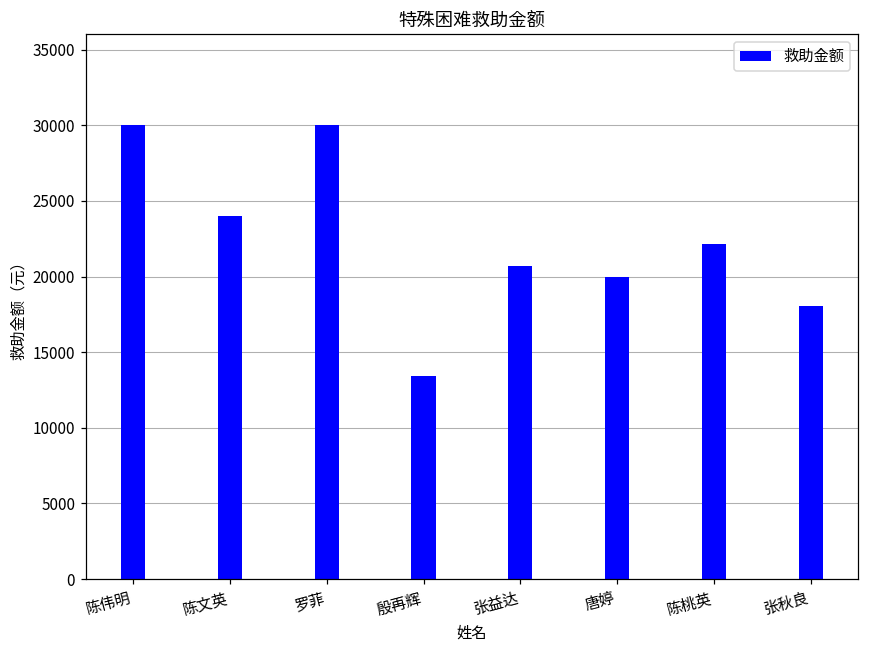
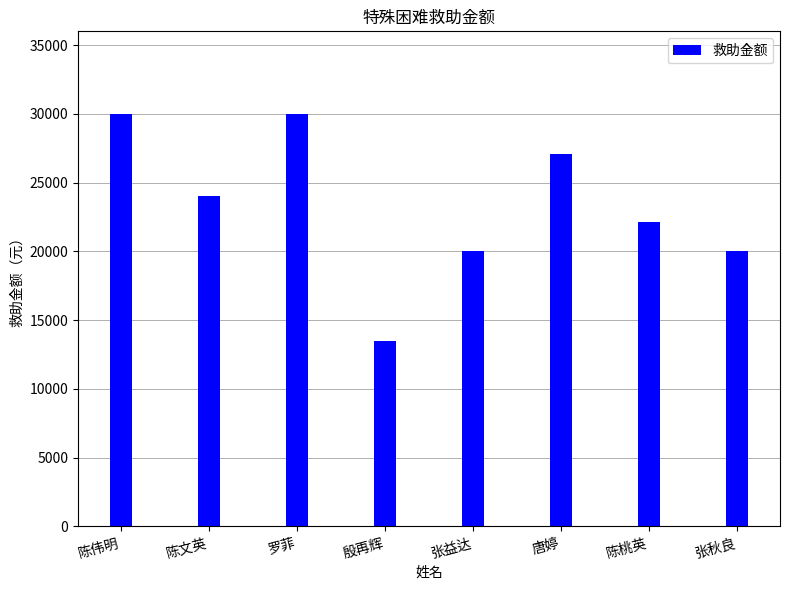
张益达: 20700 -> 20000
唐婷: 20000 -> 27100
张秋良: 18100 -> 20000
